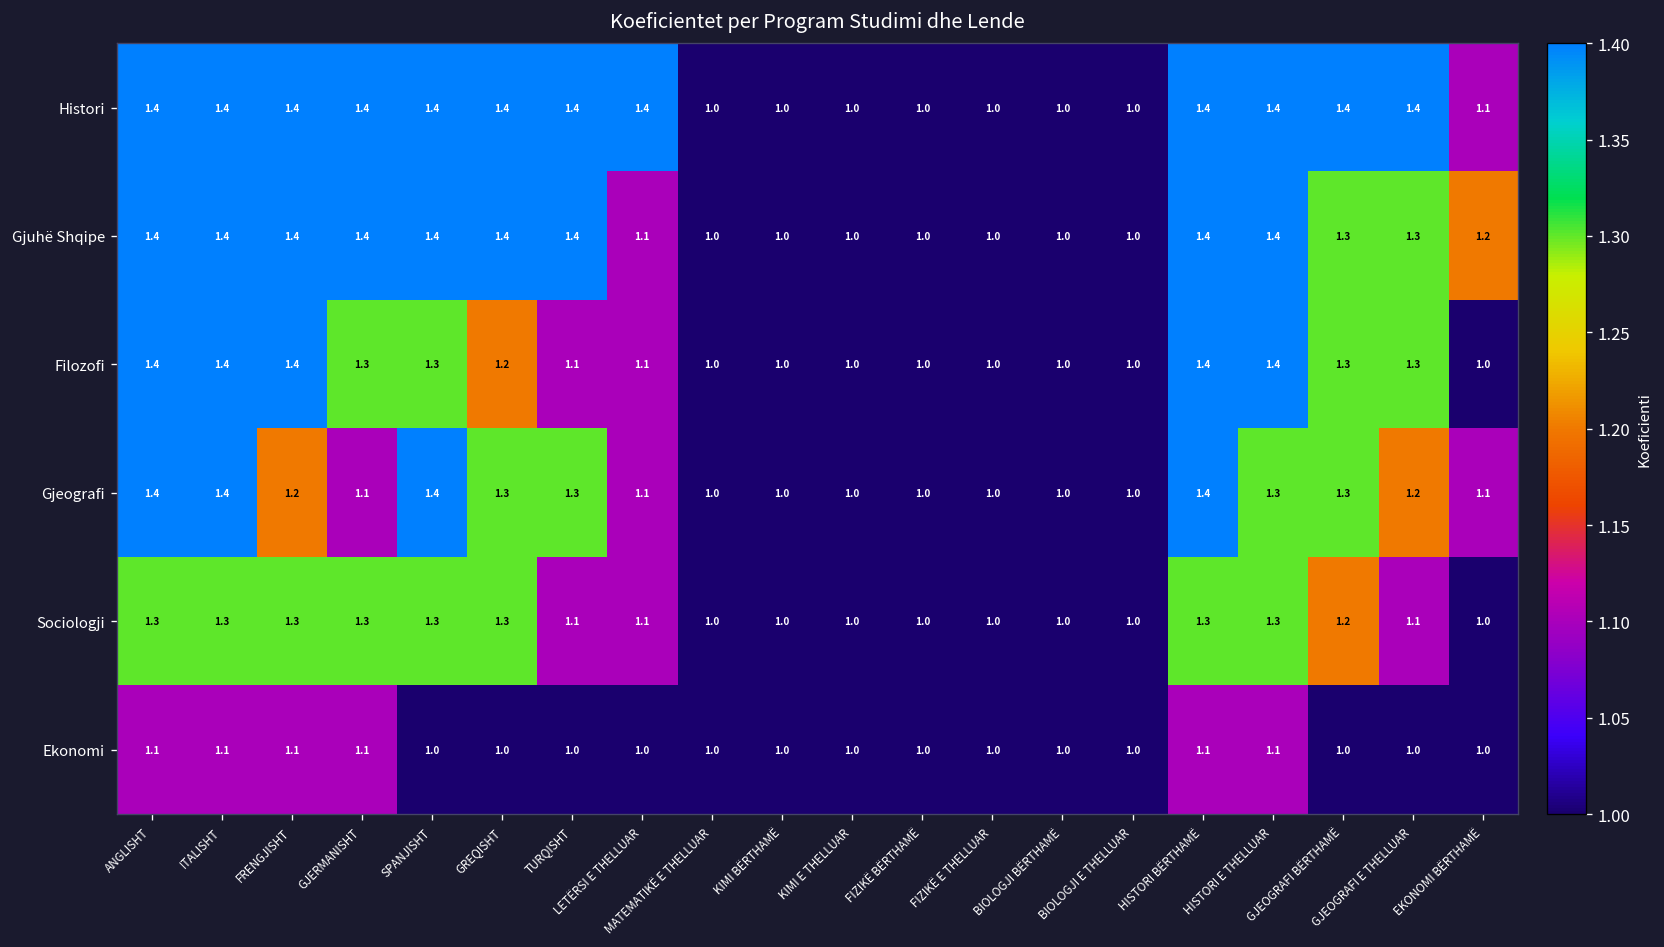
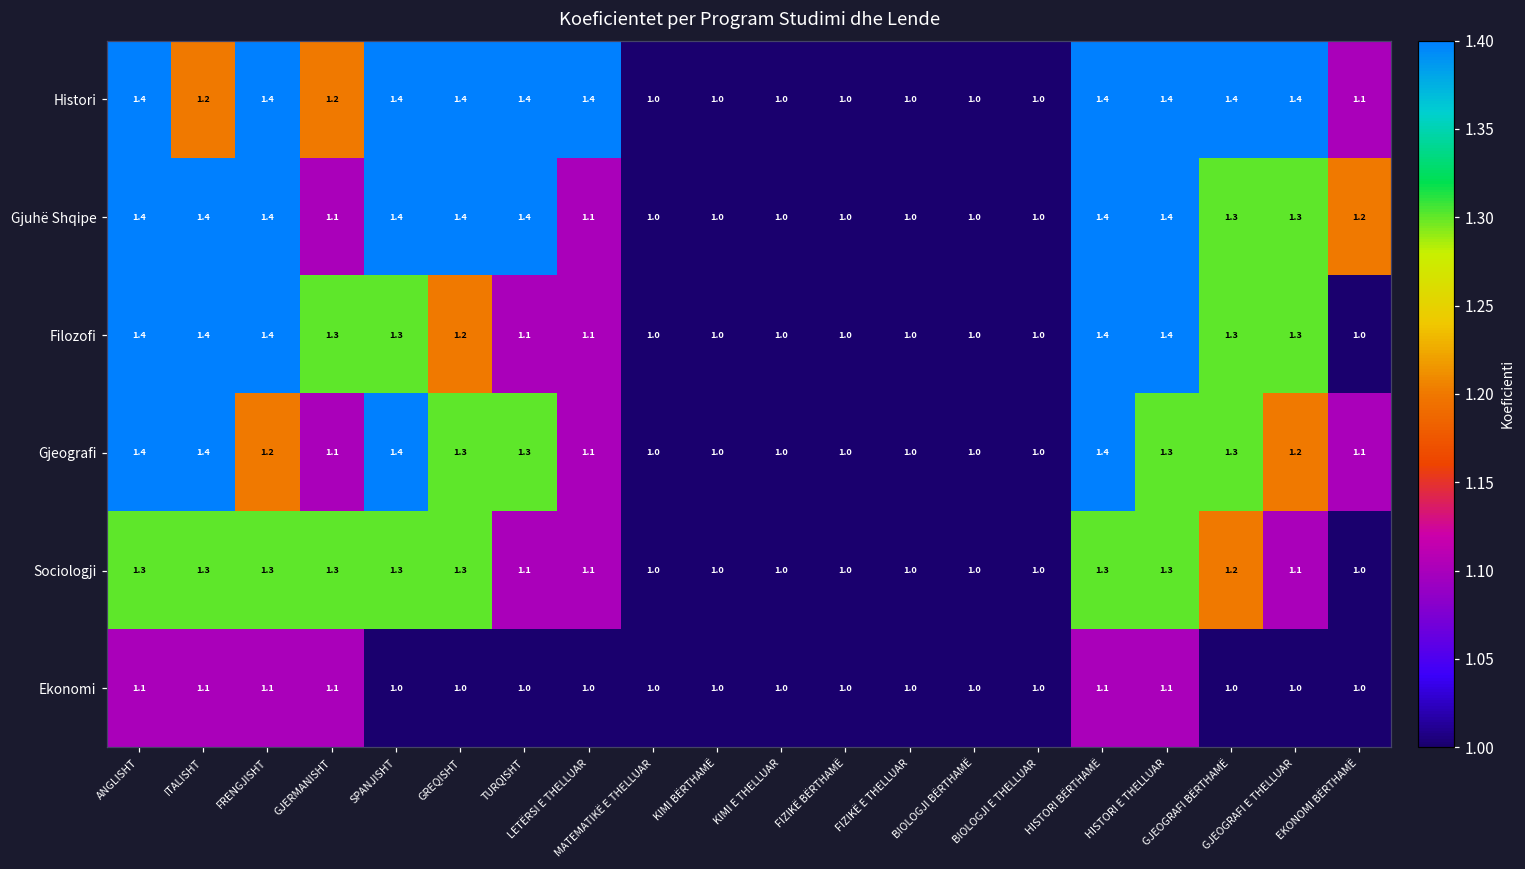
Histori, ITALISHT: 1.4 -> 1.2
Histori, GJERMANISHT: 1.4 -> 1.2
Gjuhë Shqipe, GJERMANISHT: 1.4 -> 1.1
